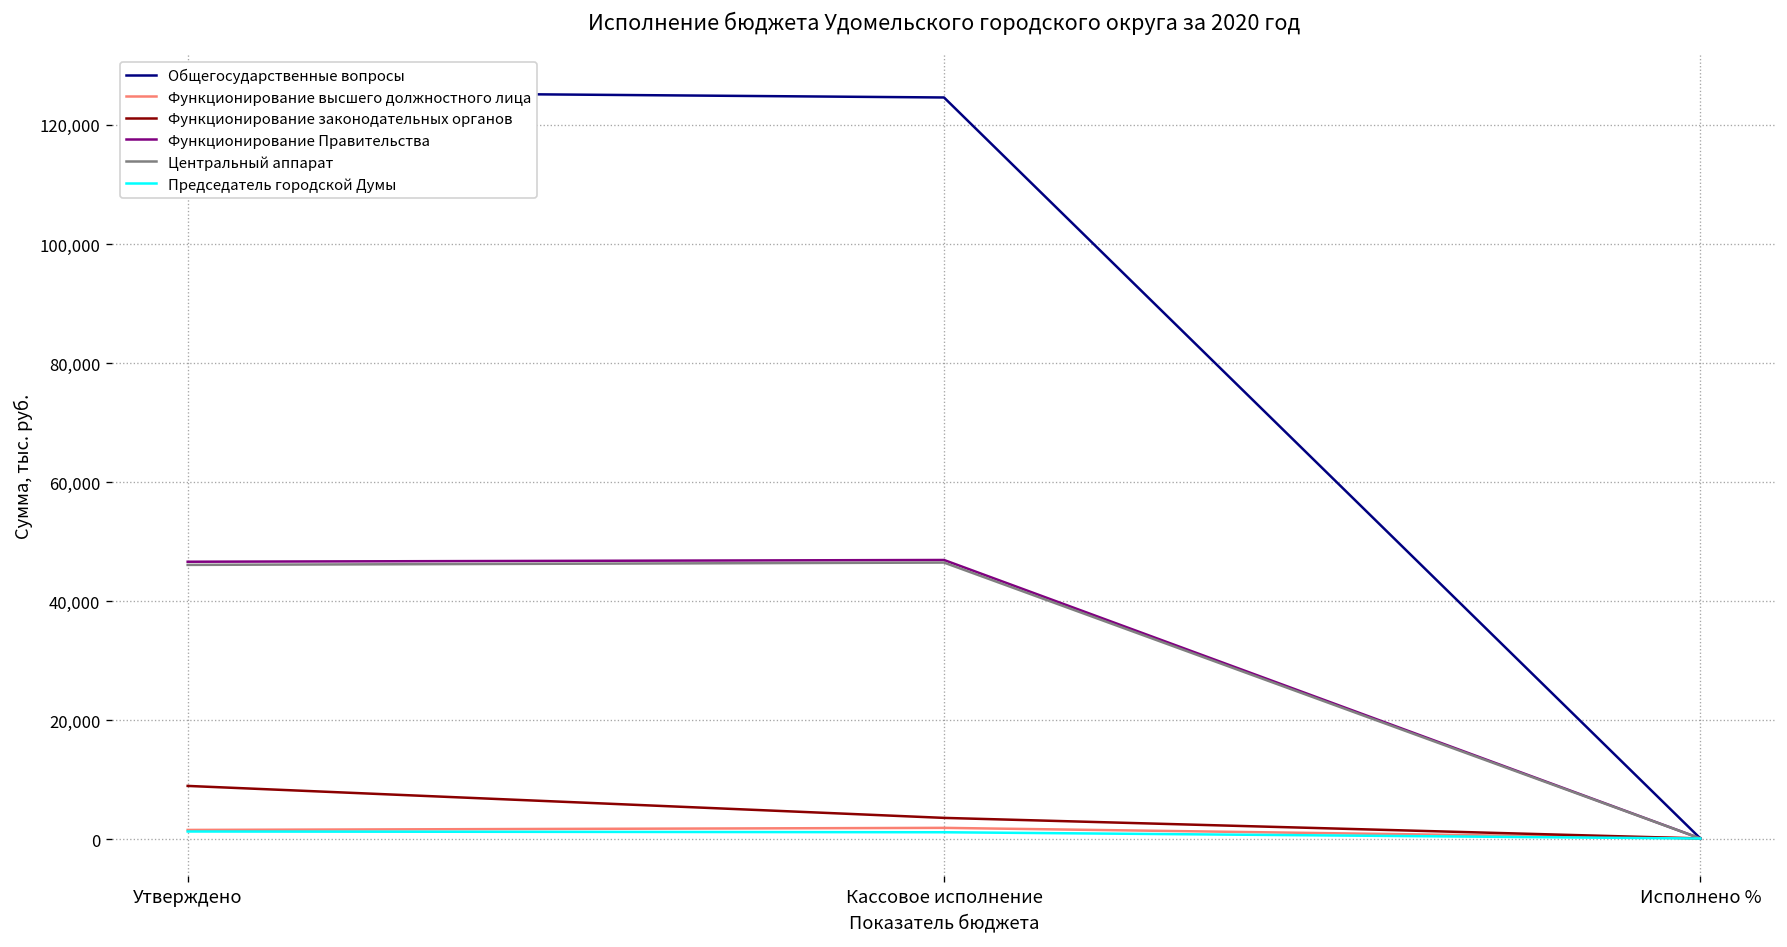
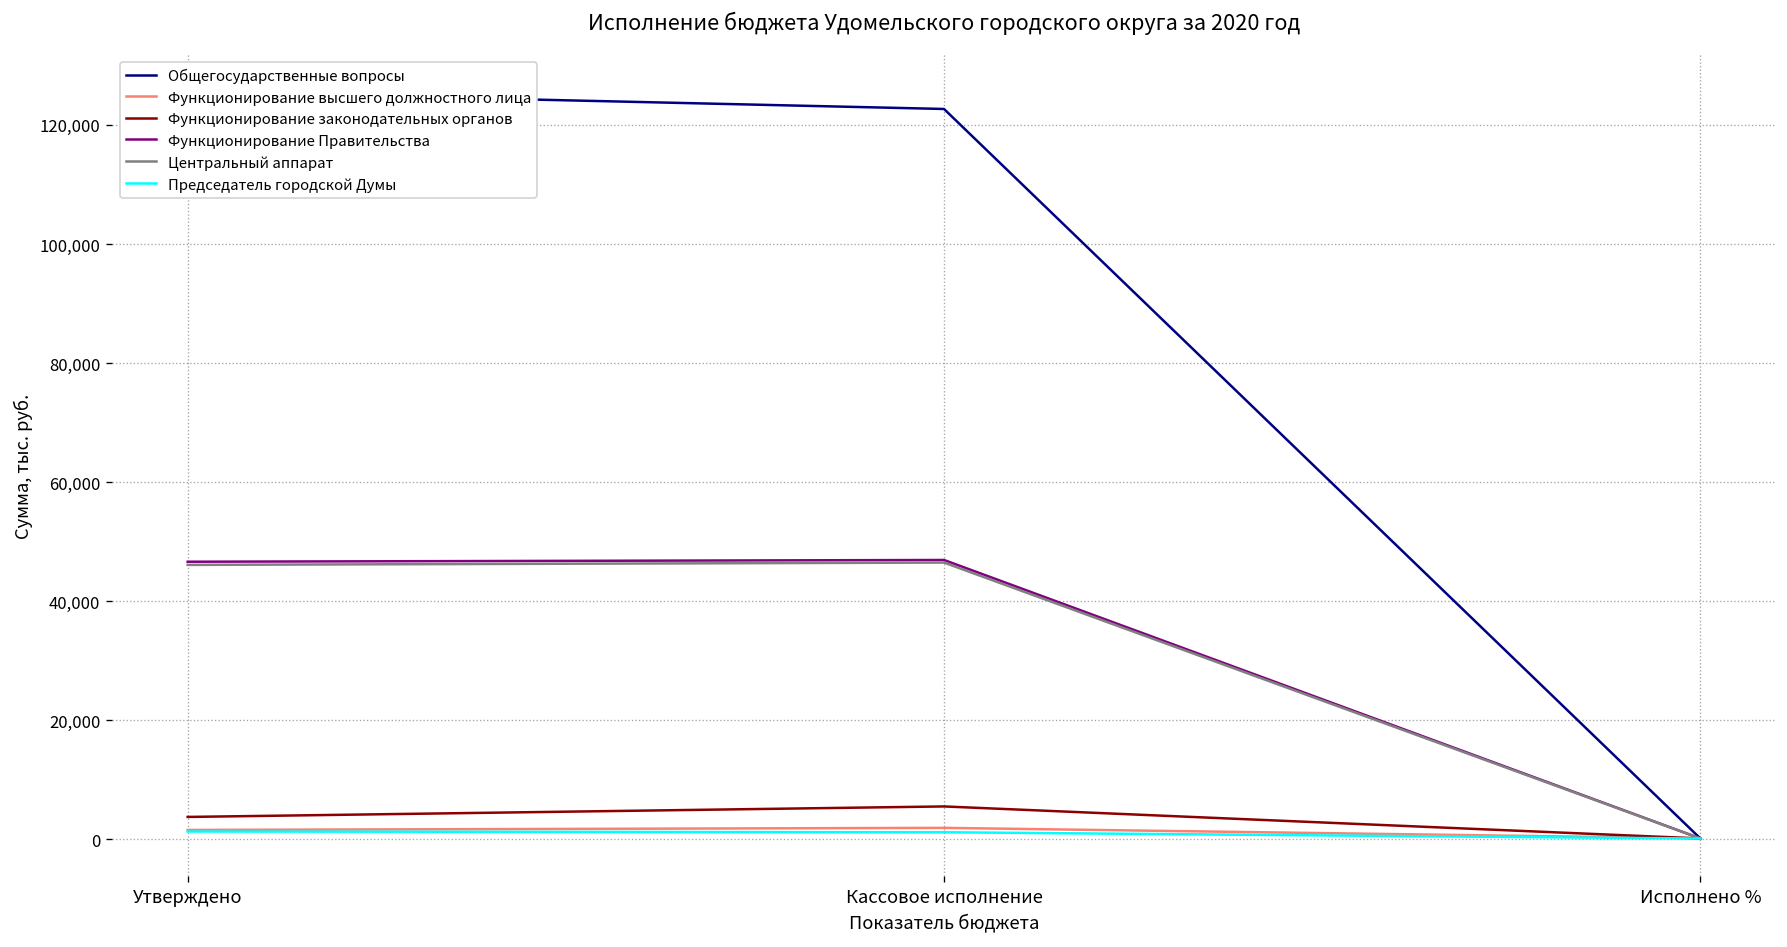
Функционирование законодательных органов, Утверждено: 9,000 -> 4,000
Общегосударственные вопросы, Кассовое исполнение: 125,000 -> 123,000
Функционирование законодательных органов, Кассовое исполнение: 4,000 -> 5,000
